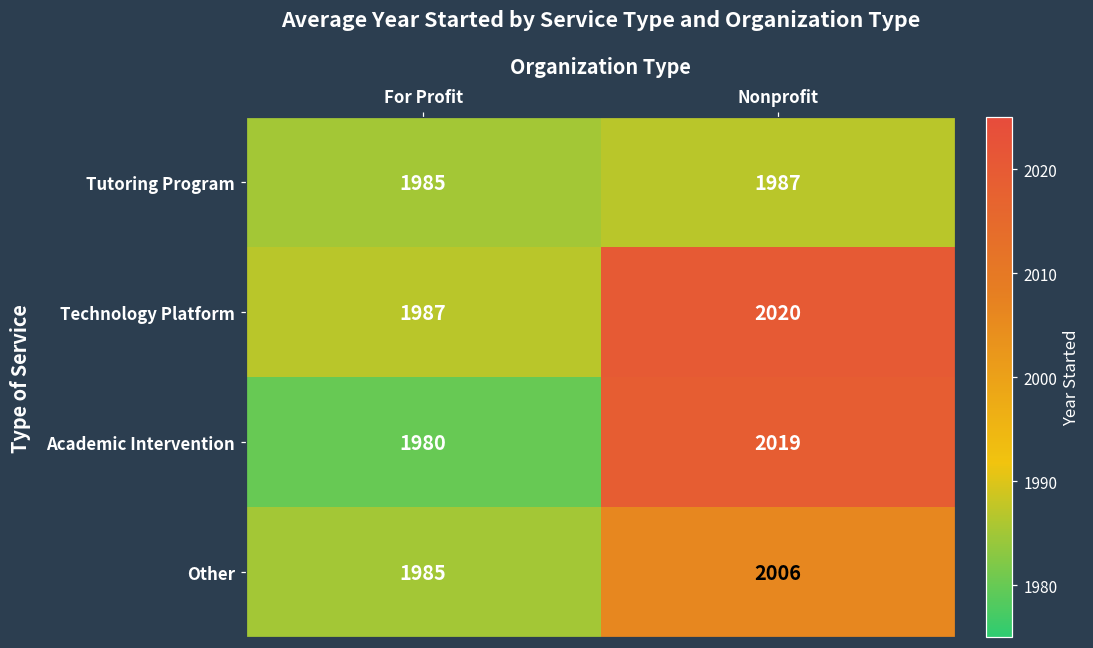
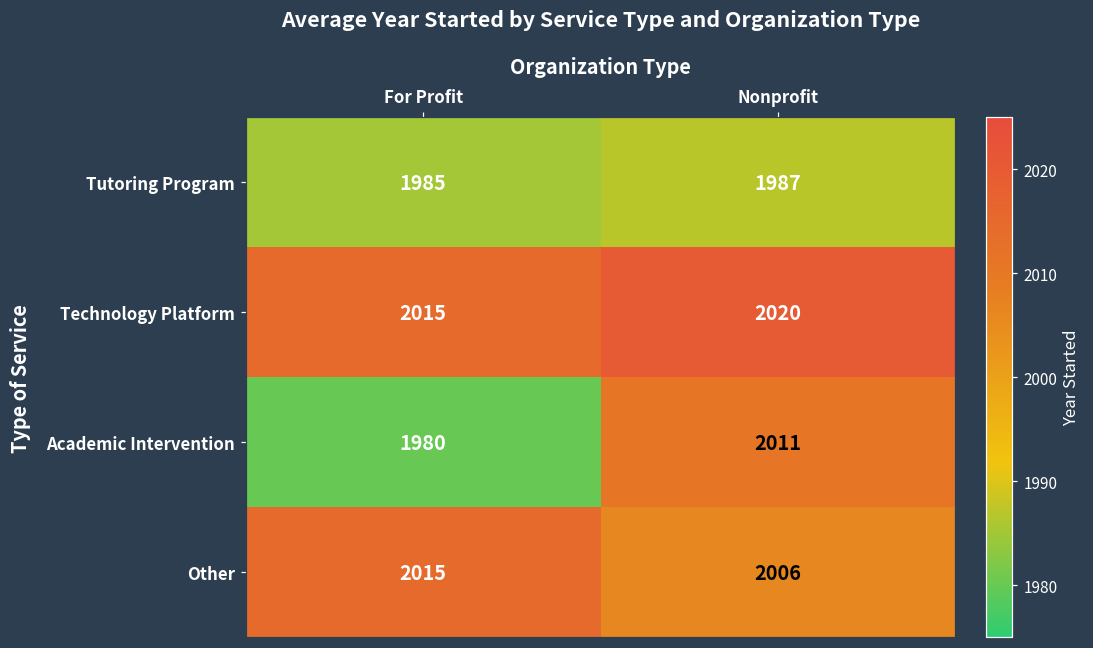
Technology Platform, For Profit: 1987 -> 2015
Academic Intervention, Nonprofit: 2019 -> 2011
Other, For Profit: 1985 -> 2015
